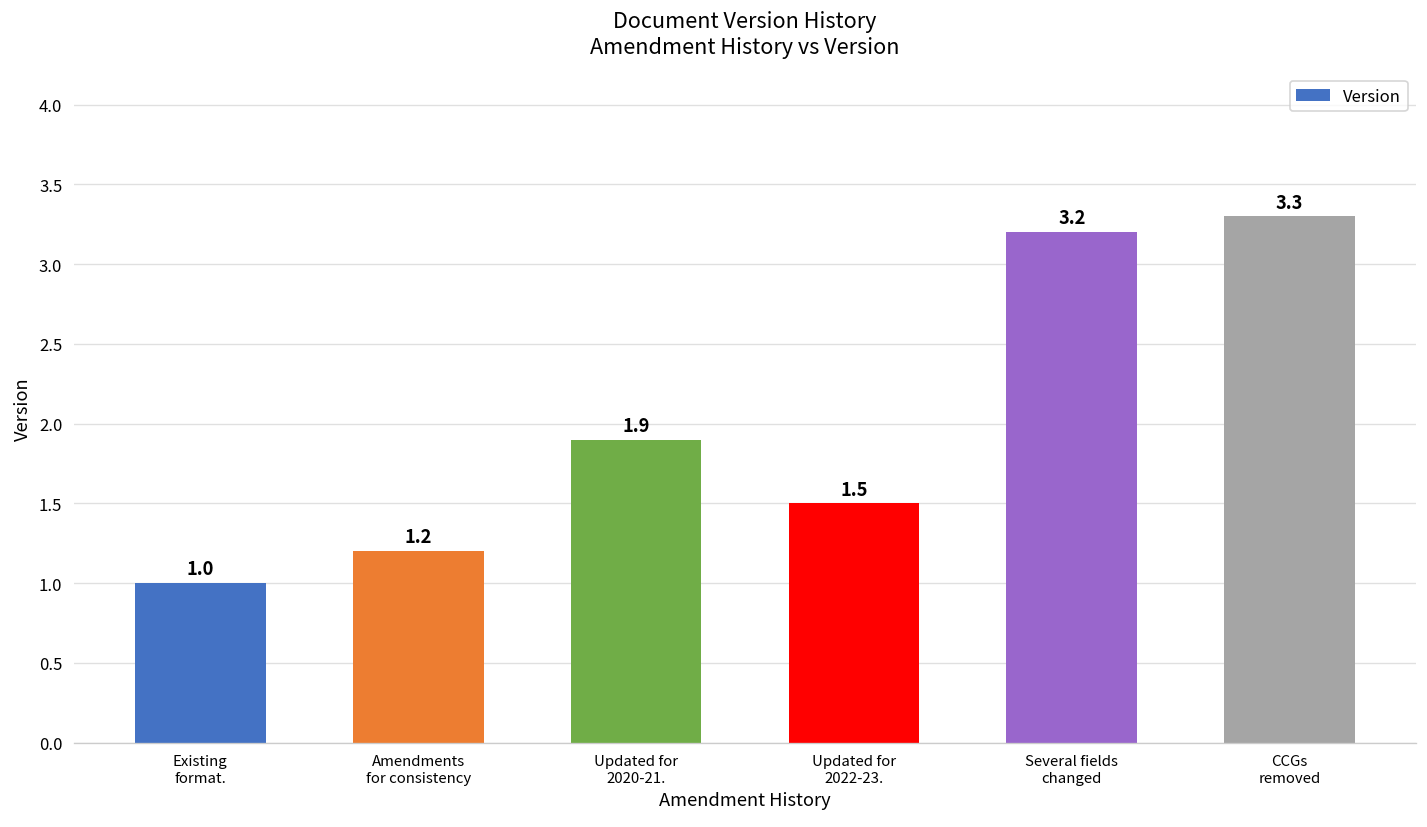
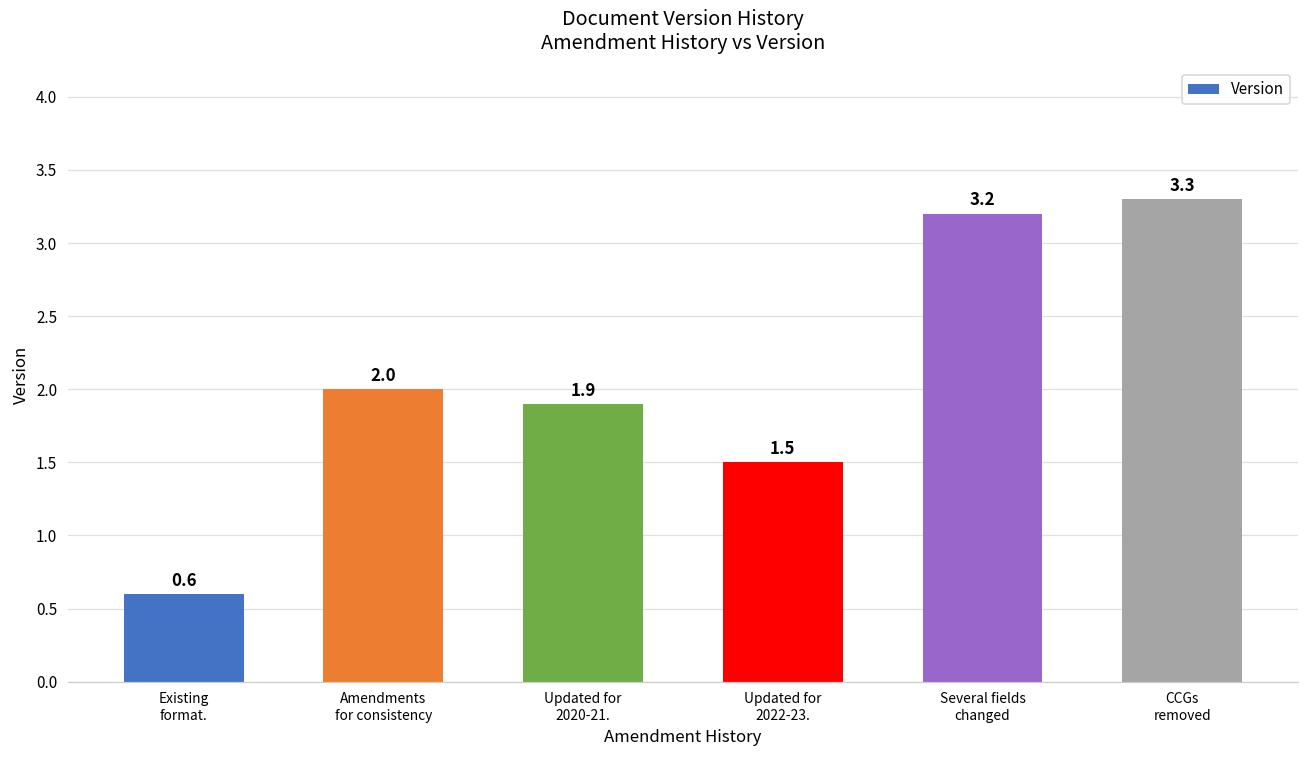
Existing format.: 1.0 -> 0.6
Amendments for consistency: 1.2 -> 2.0
